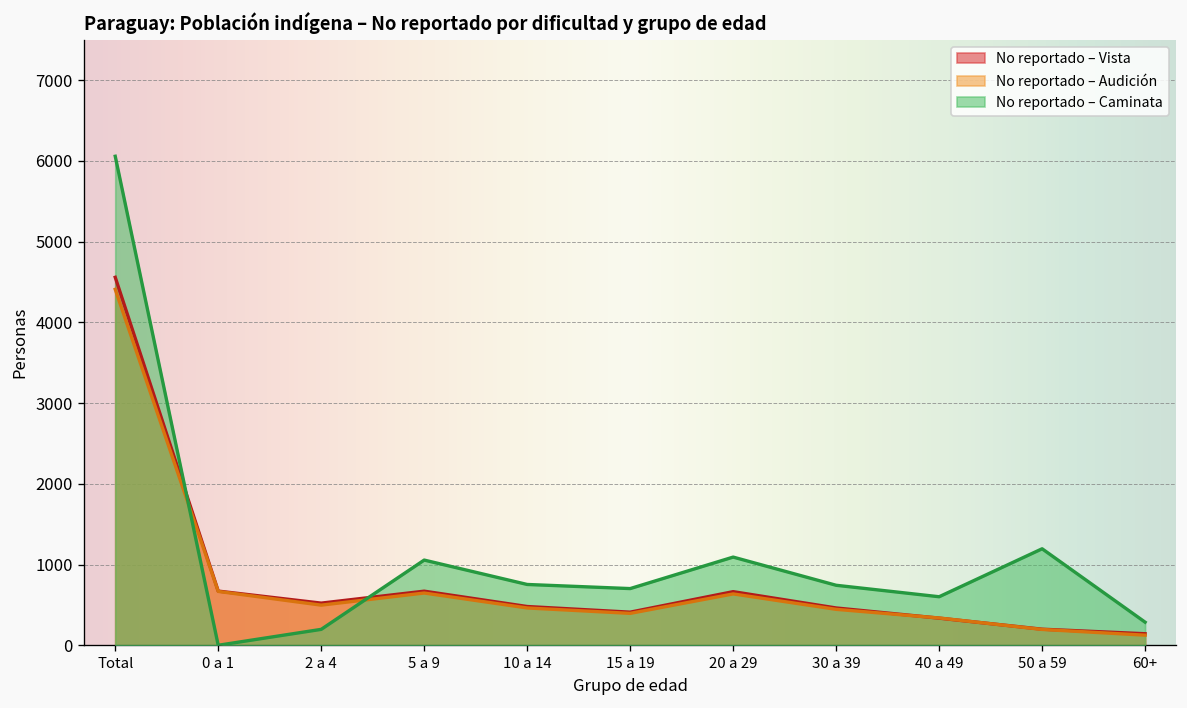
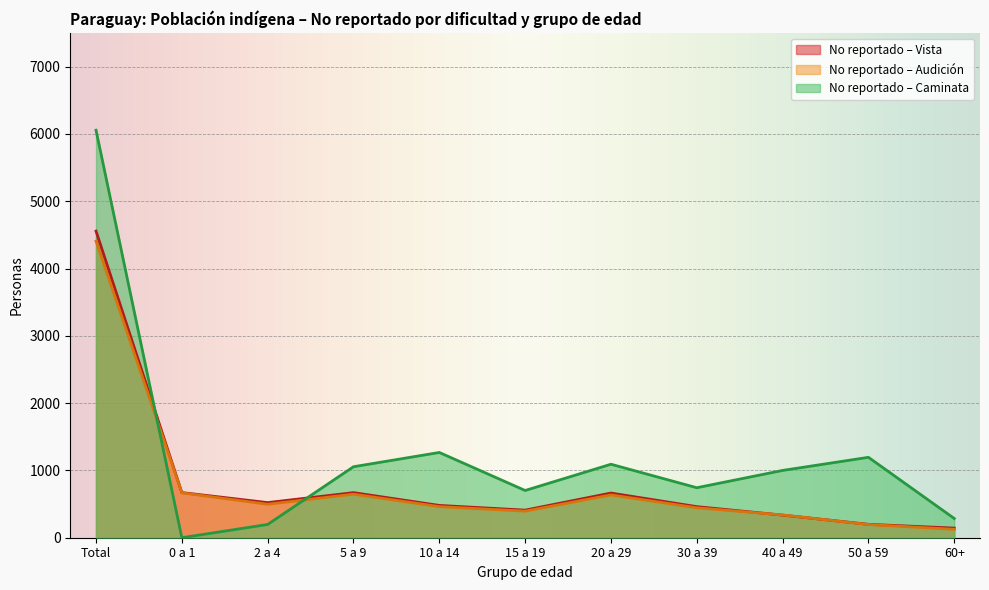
No reportado – Caminata, 10 a 14: 800 -> 1300
No reportado – Caminata, 40 a 49: 600 -> 1000
